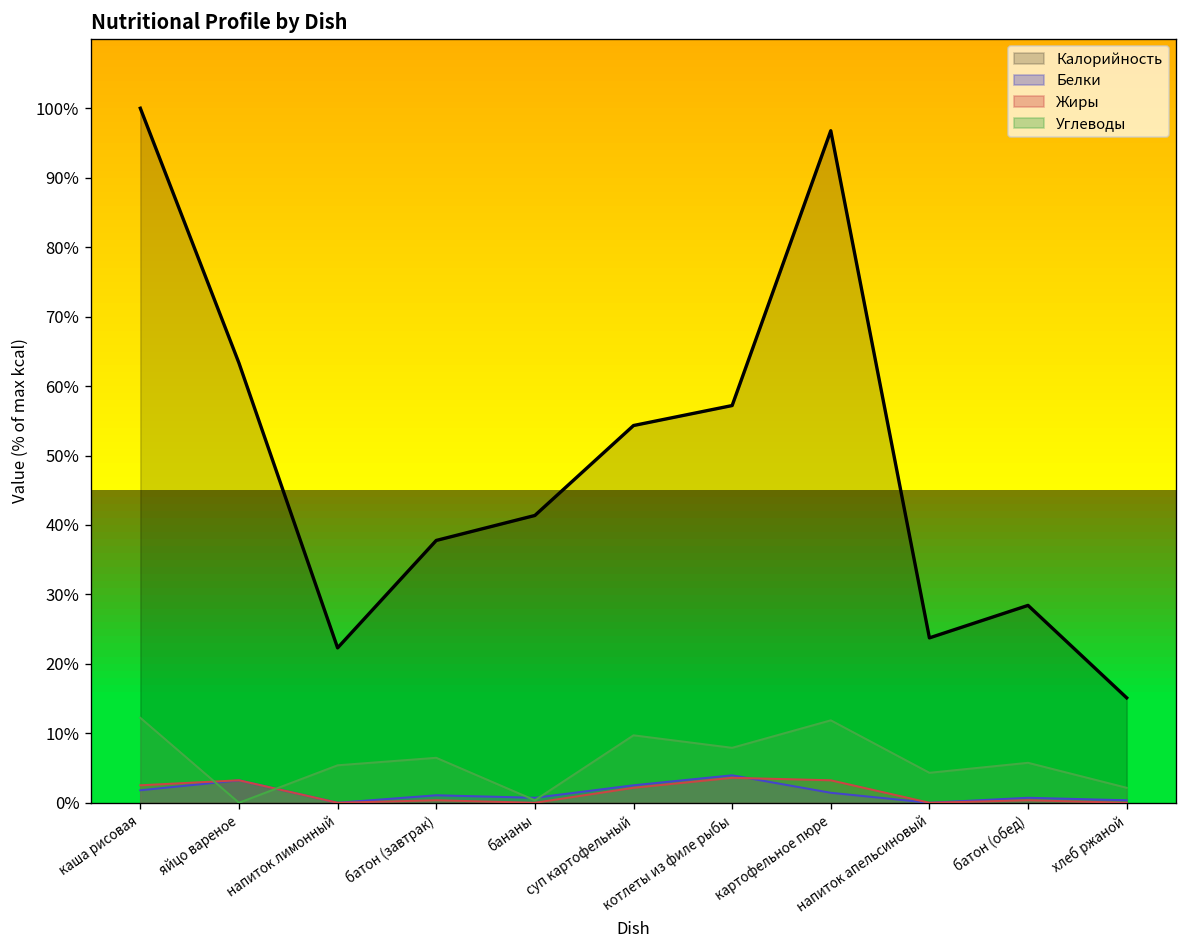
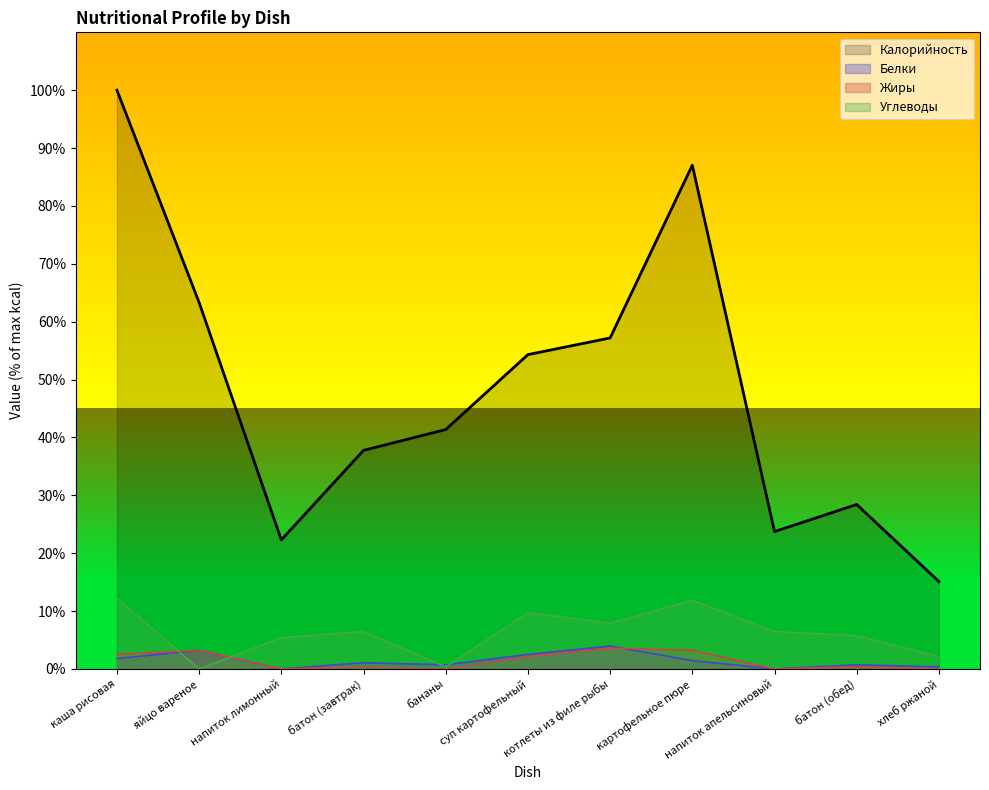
Калорийность, картофельное пюре: 97% -> 87%
Углеводы, напиток апельсиновый: 4% -> 6%
